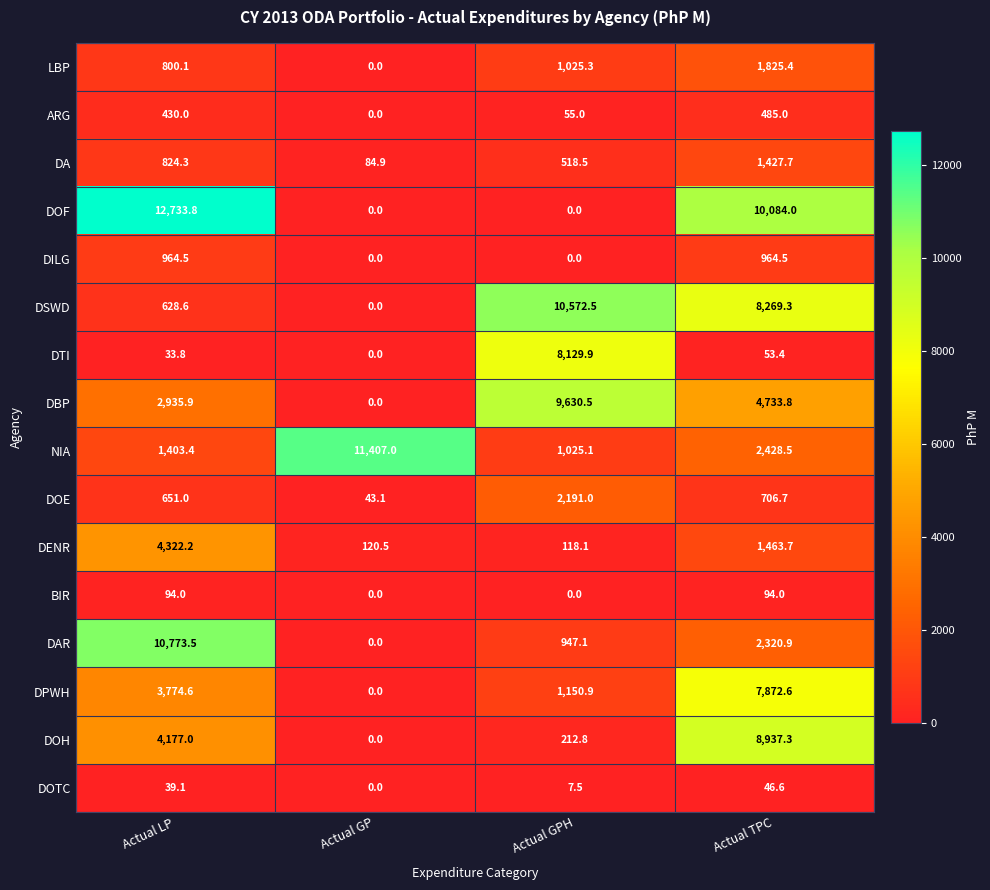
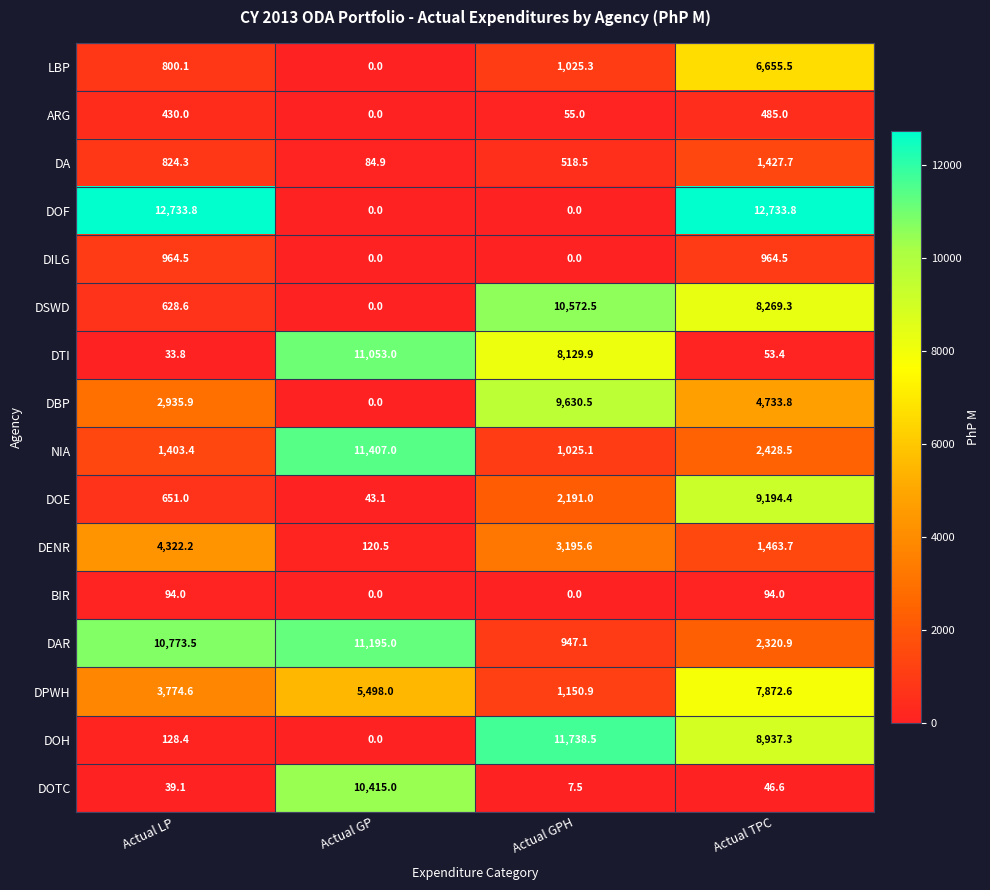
LBP, Actual TPC: 1,825.4 -> 6,655.5
DOF, Actual TPC: 10,084.0 -> 12,733.8
DTI, Actual GP: 0.0 -> 11,053.0
DOE, Actual TPC: 706.7 -> 9,194.4
DENR, Actual GPH: 118.1 -> 3,195.6
DAR, Actual GP: 0.0 -> 11,195.0
DPWH, Actual GP: 0.0 -> 5,498.0
DOH, Actual LP: 4,177.0 -> 128.4
DOH, Actual GPH: 212.8 -> 11,738.5
DOTC, Actual GP: 0.0 -> 10,415.0
